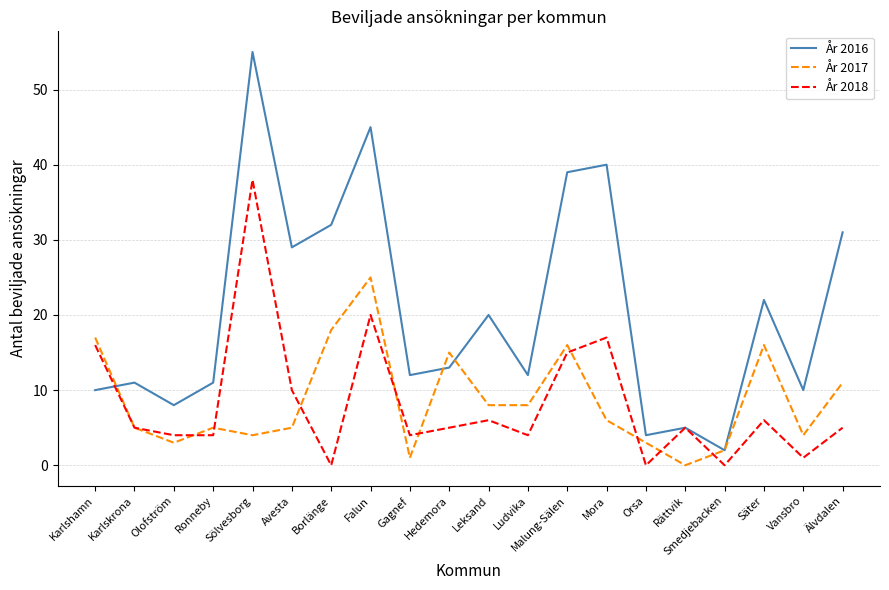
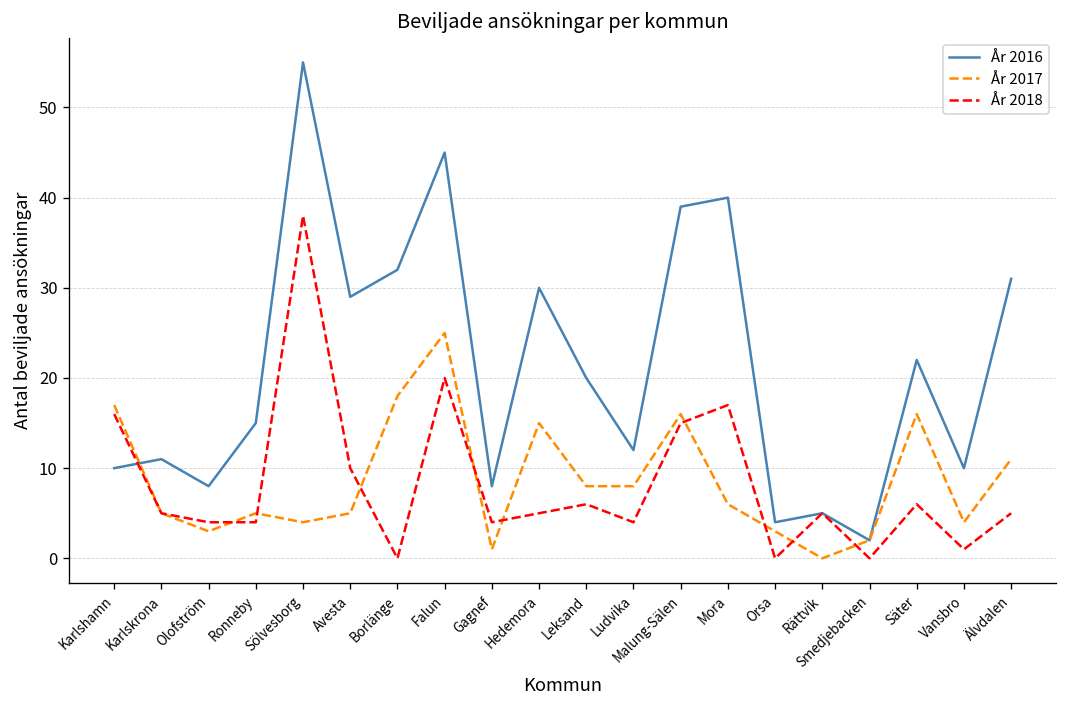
År 2016, Ronneby: 11 -> 15
År 2016, Gagnef: 12 -> 8
År 2016, Hedemora: 13 -> 30
